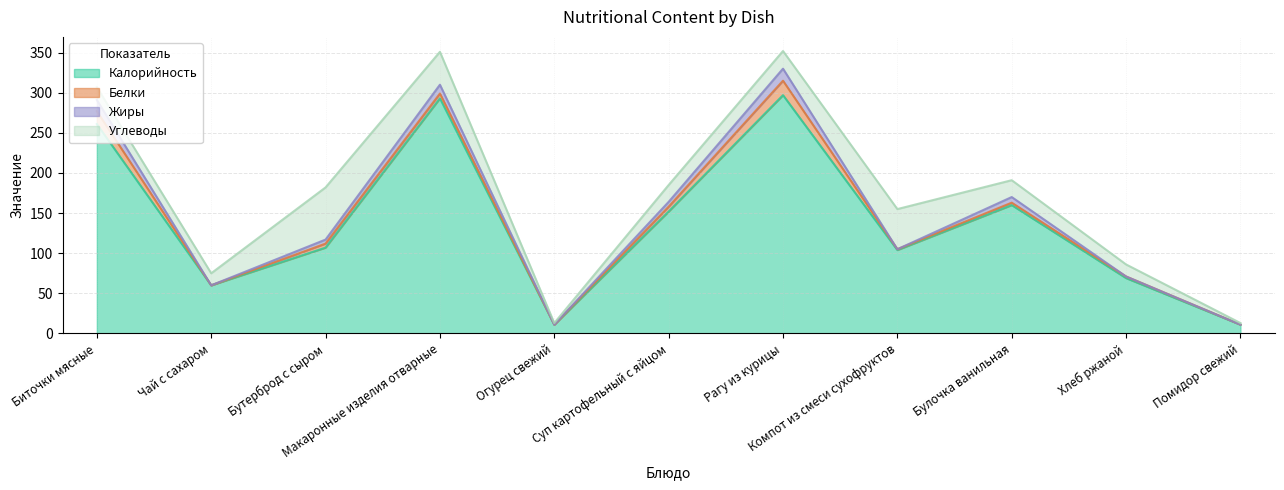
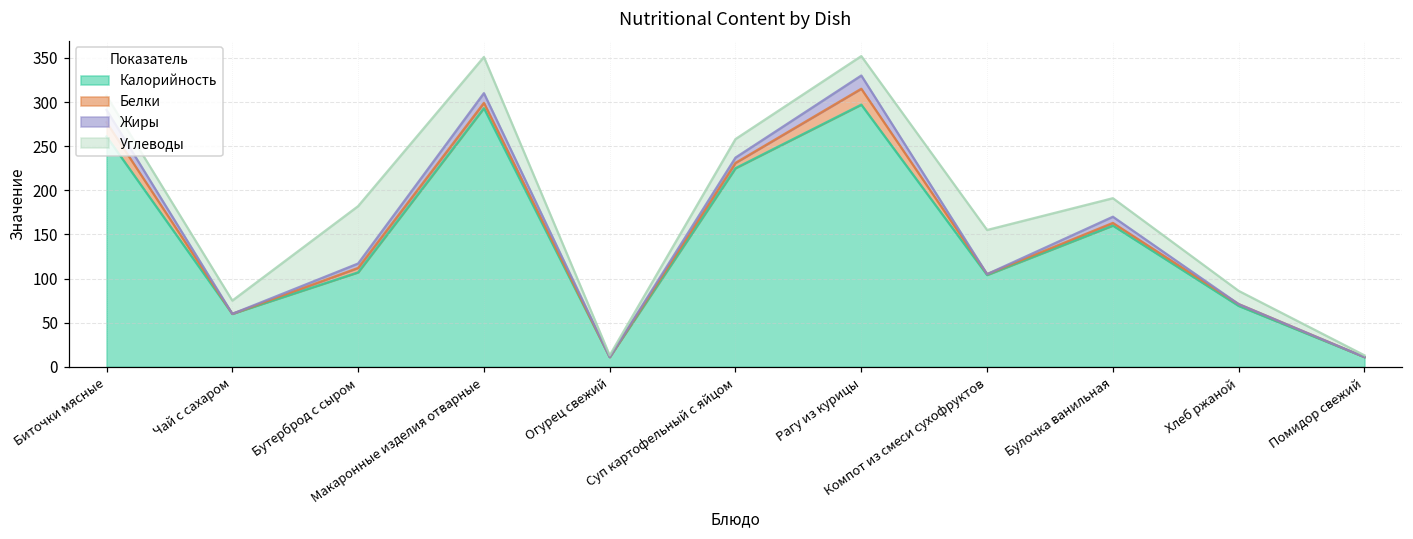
Калорийность, Суп картофельный с яйцом: 150 -> 230
